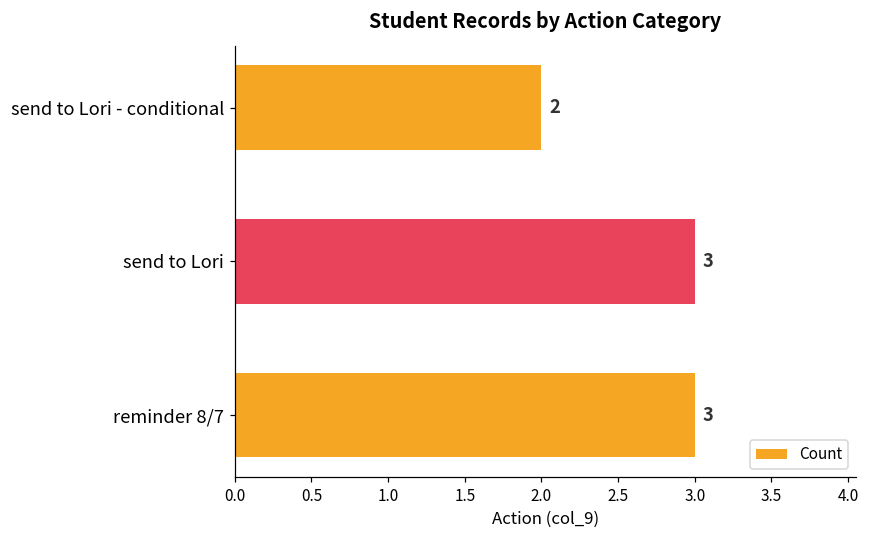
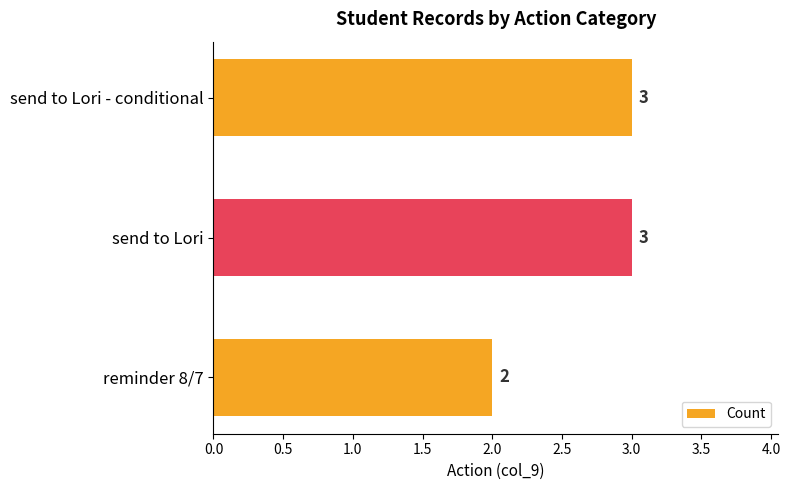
send to Lori - conditional: 2 -> 3
reminder 8/7: 3 -> 2
